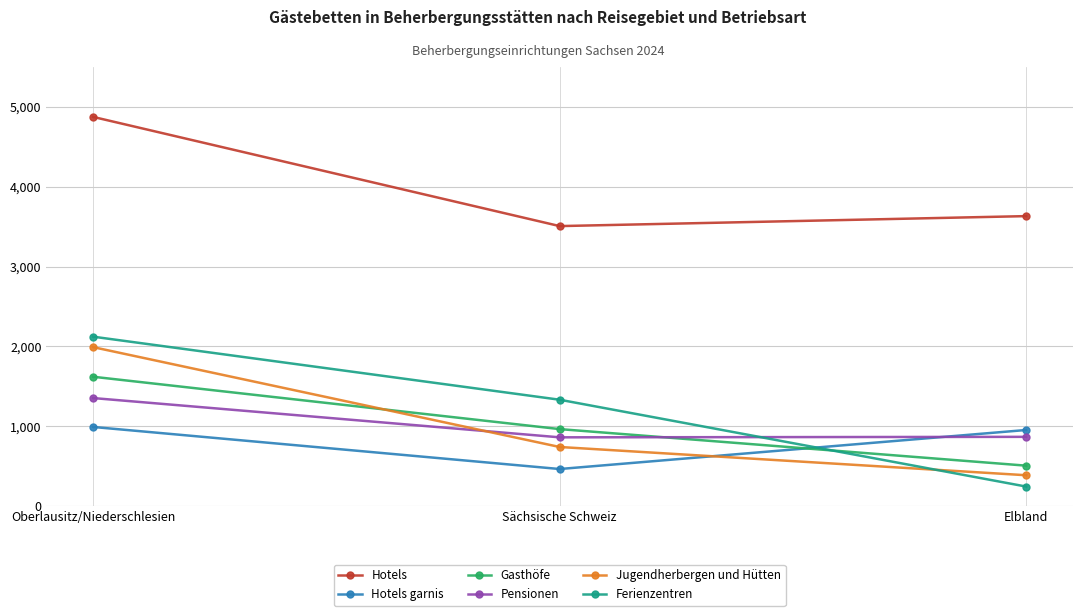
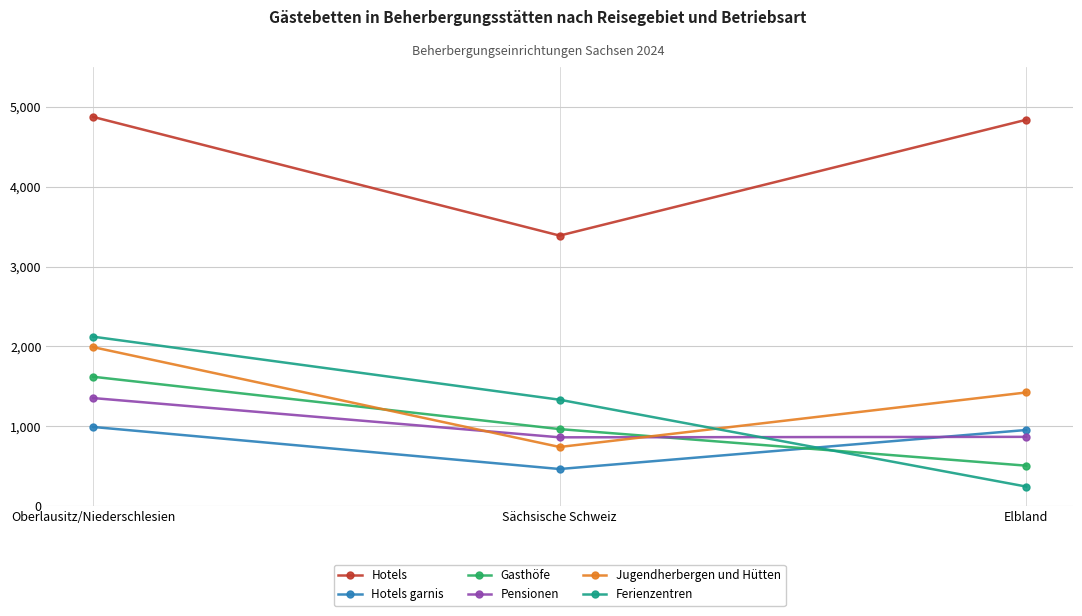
Hotels, Sächsische Schweiz: 3,500 -> 3,400
Hotels, Elbland: 3,600 -> 4,800
Jugendherbergen und Hütten, Elbland: 400 -> 1,400
